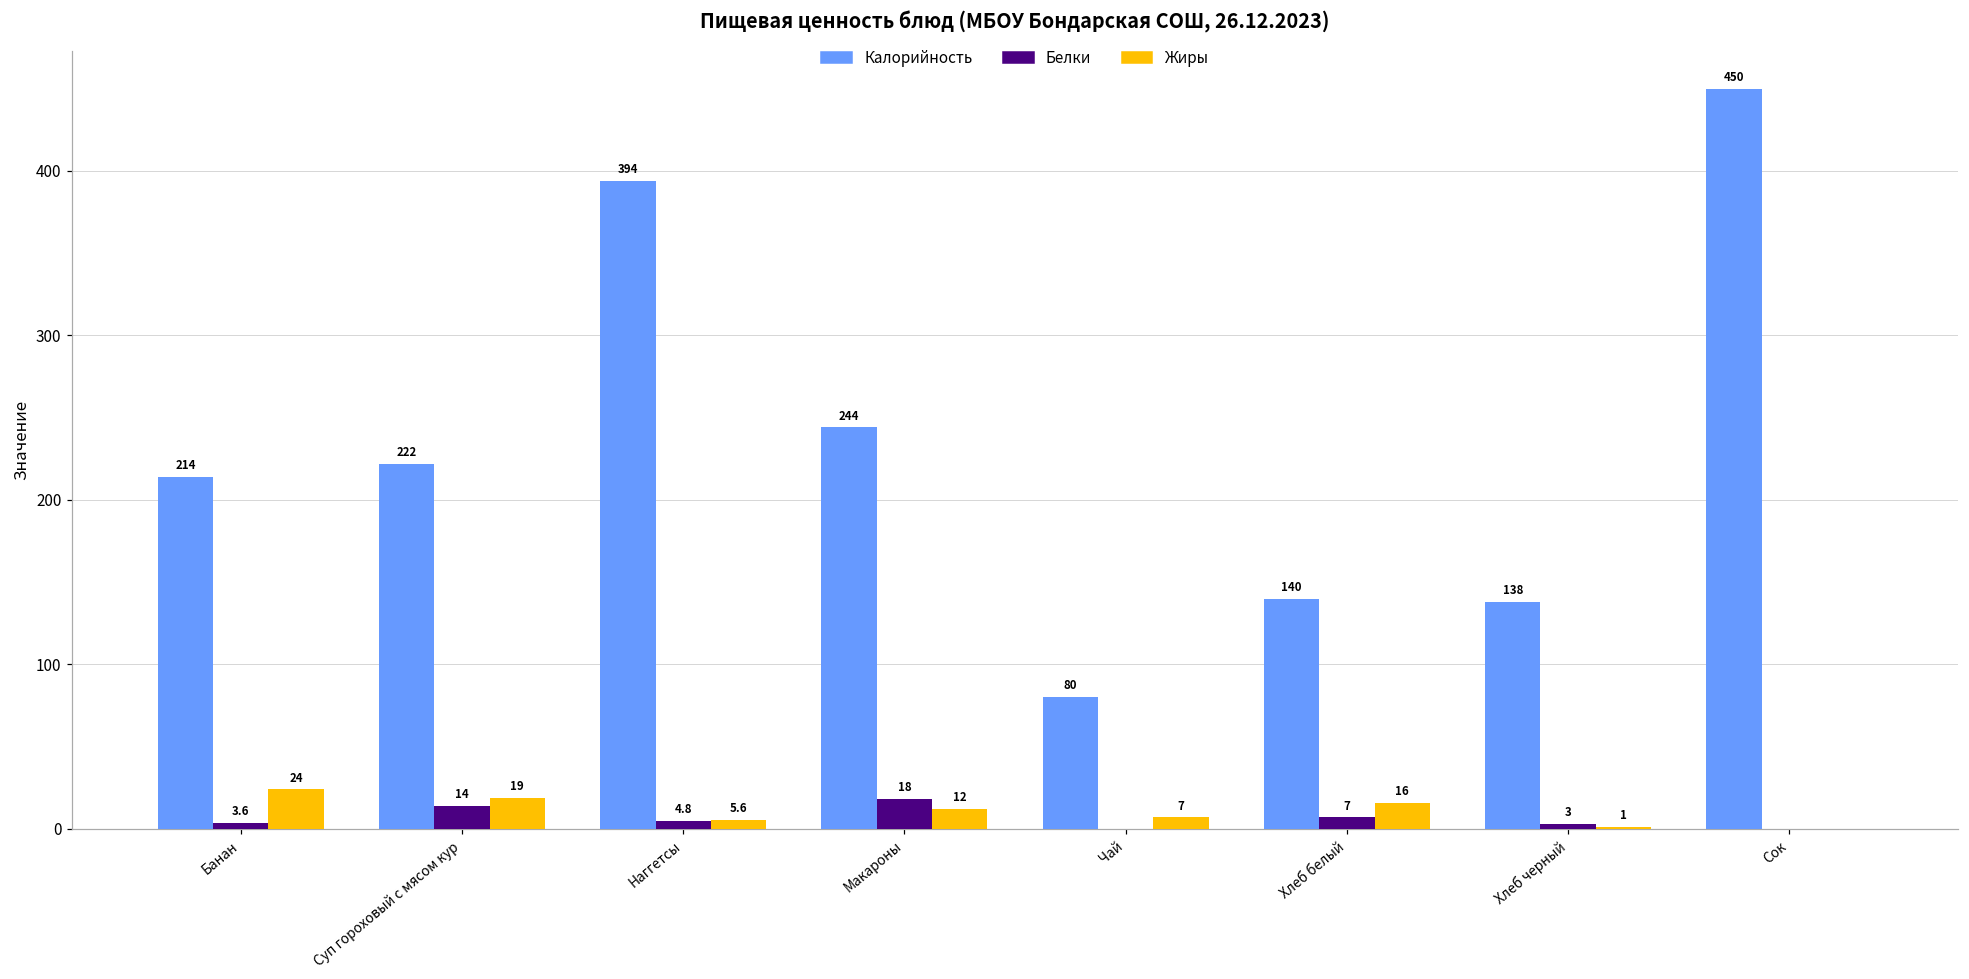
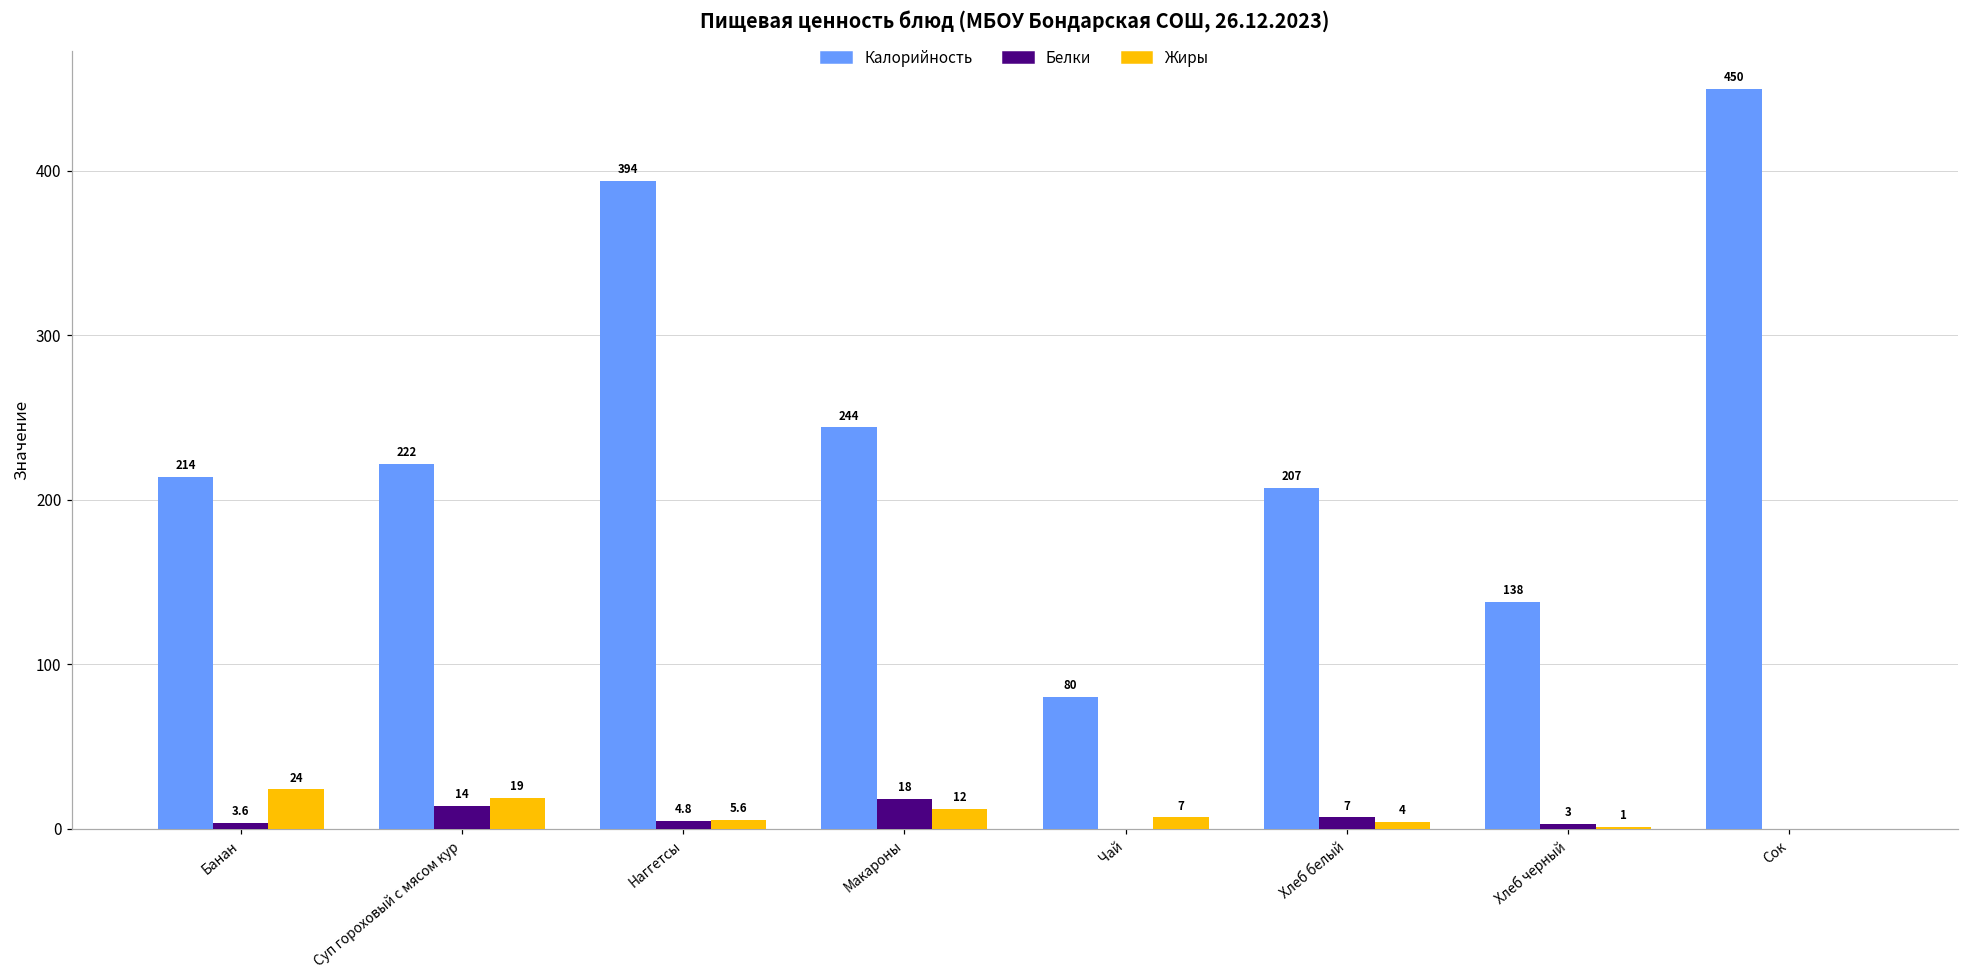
Калорийность, Хлеб белый: 140 -> 207
Жиры, Хлеб белый: 16 -> 4
